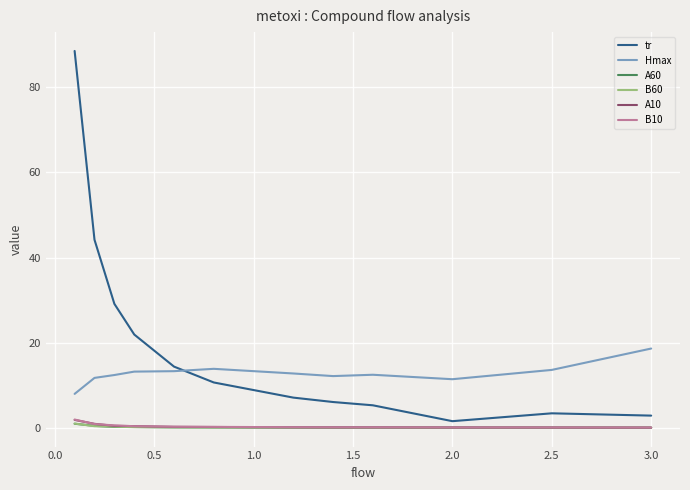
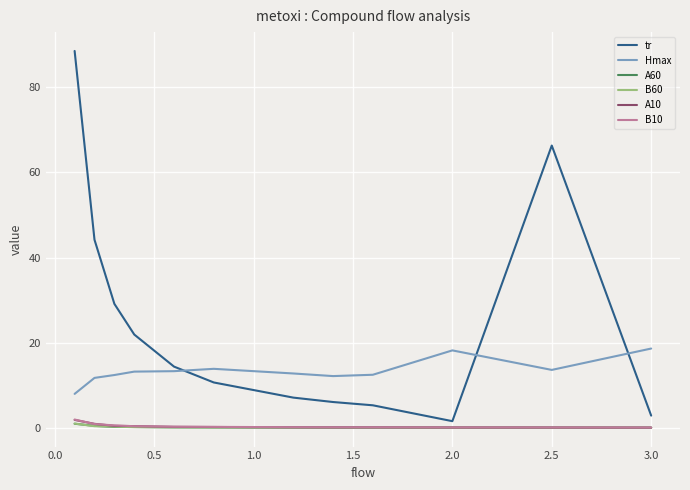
Hmax, 2.0: 11 -> 18
tr, 2.5: 3 -> 66
